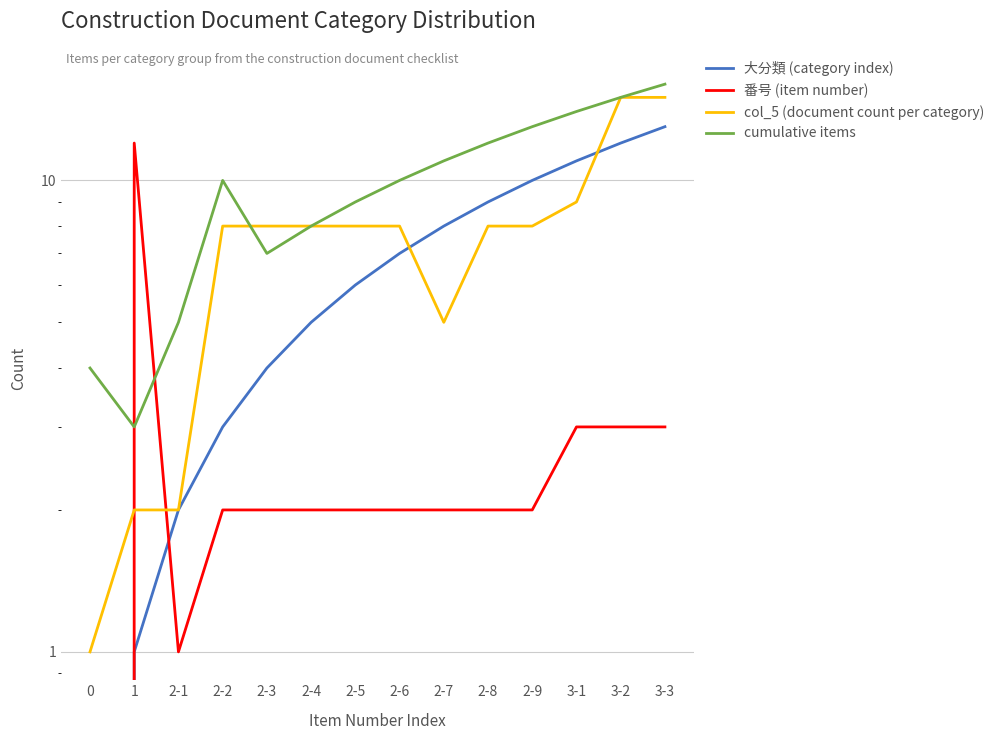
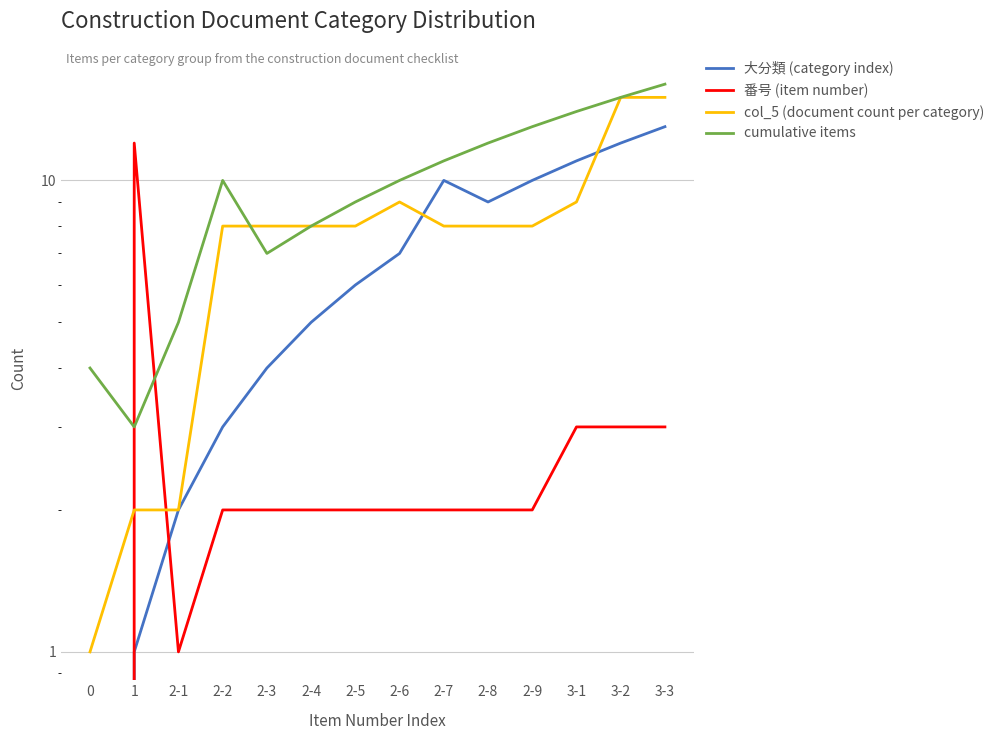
col_5 (document count per category), 2-6: 8 -> 9
大分類 (category index), 2-7: 8 -> 10
col_5 (document count per category), 2-7: 5 -> 8
